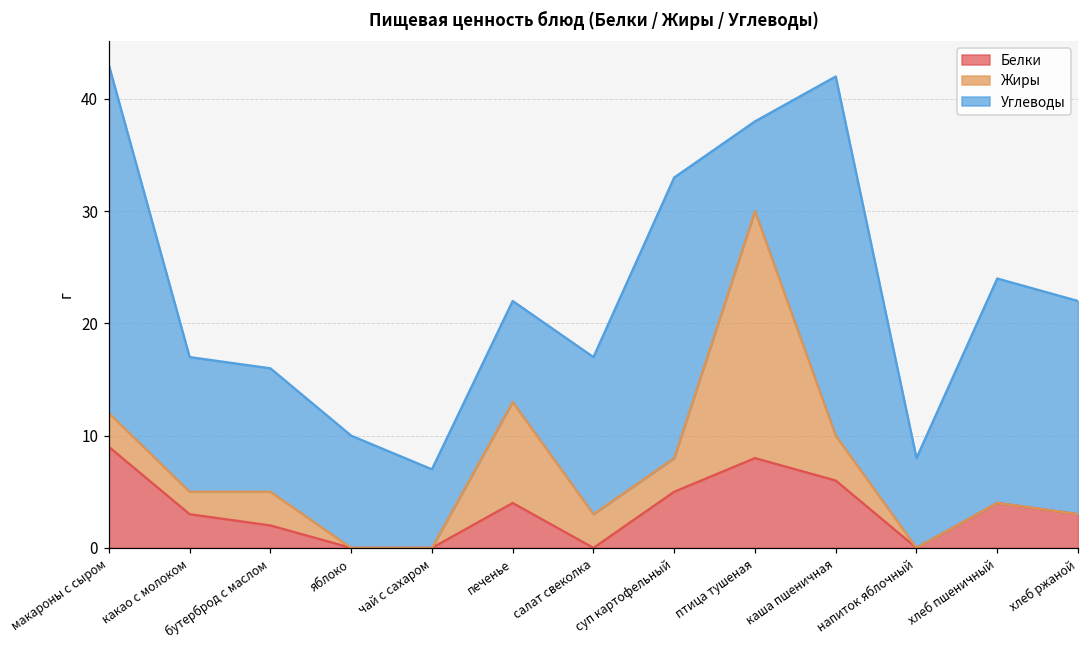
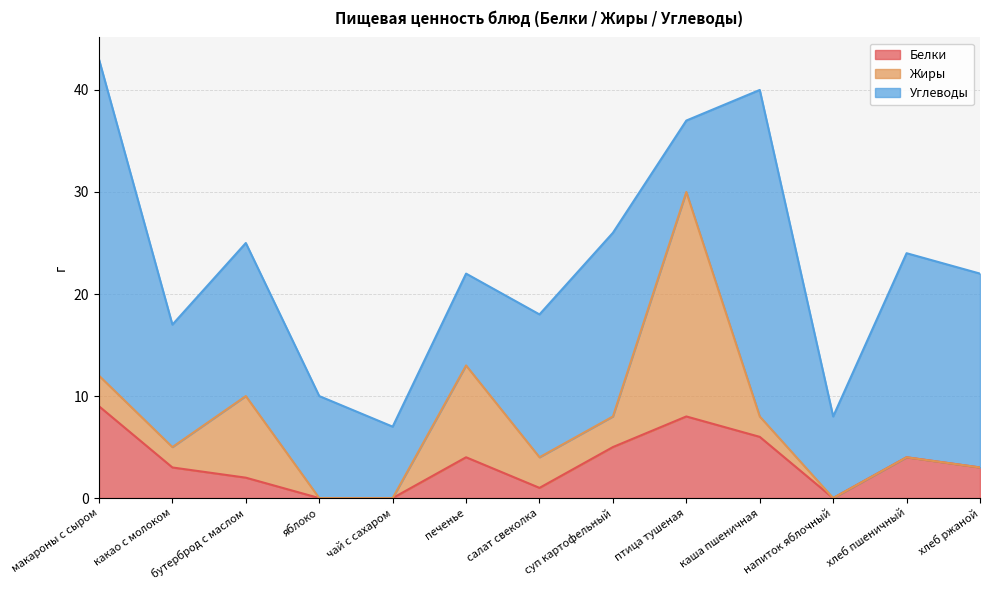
Жиры, бутерброд с маслом: 3 -> 8
Углеводы, бутерброд с маслом: 11 -> 15
Белки, салат свеколка: 0 -> 1
Углеводы, суп картофельный: 25 -> 18
Углеводы, птица тушеная: 8 -> 7
Жиры, каша пшеничная: 4 -> 2
